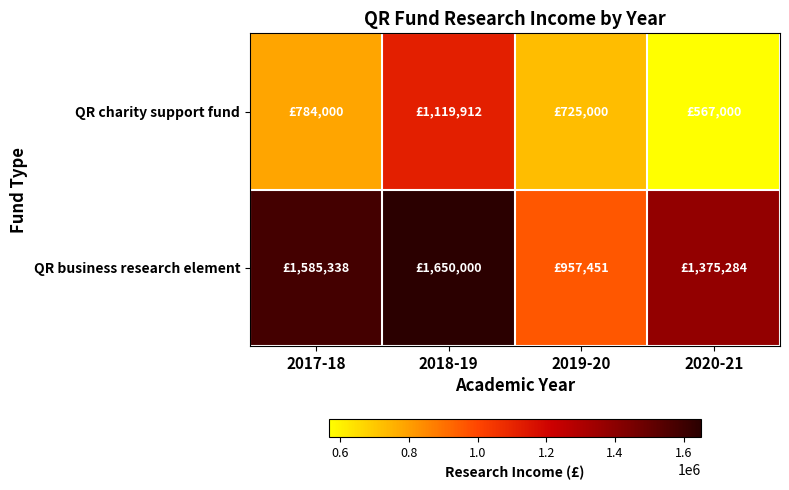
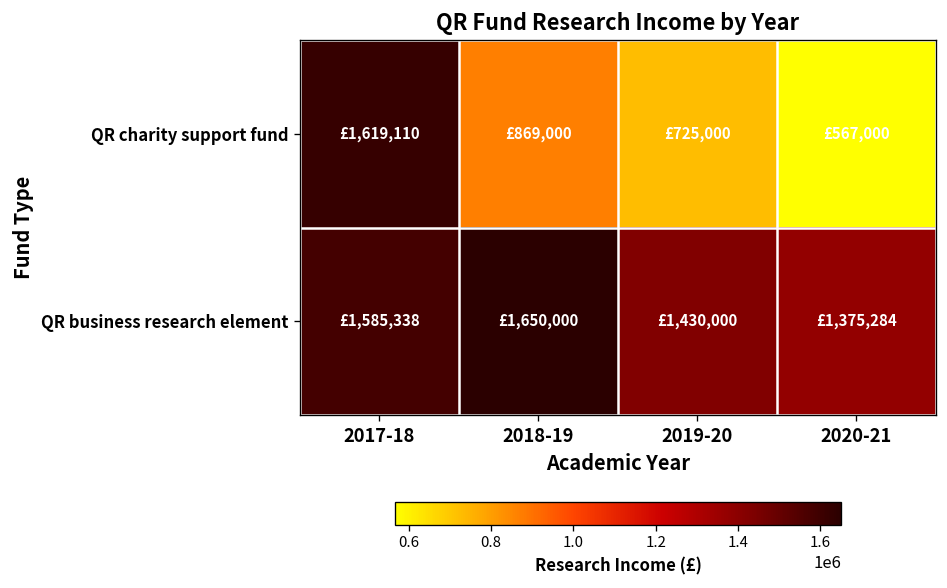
QR charity support fund, 2017-18: £784,000 -> £1,619,110
QR charity support fund, 2018-19: £1,119,912 -> £869,000
QR business research element, 2019-20: £957,451 -> £1,430,000
